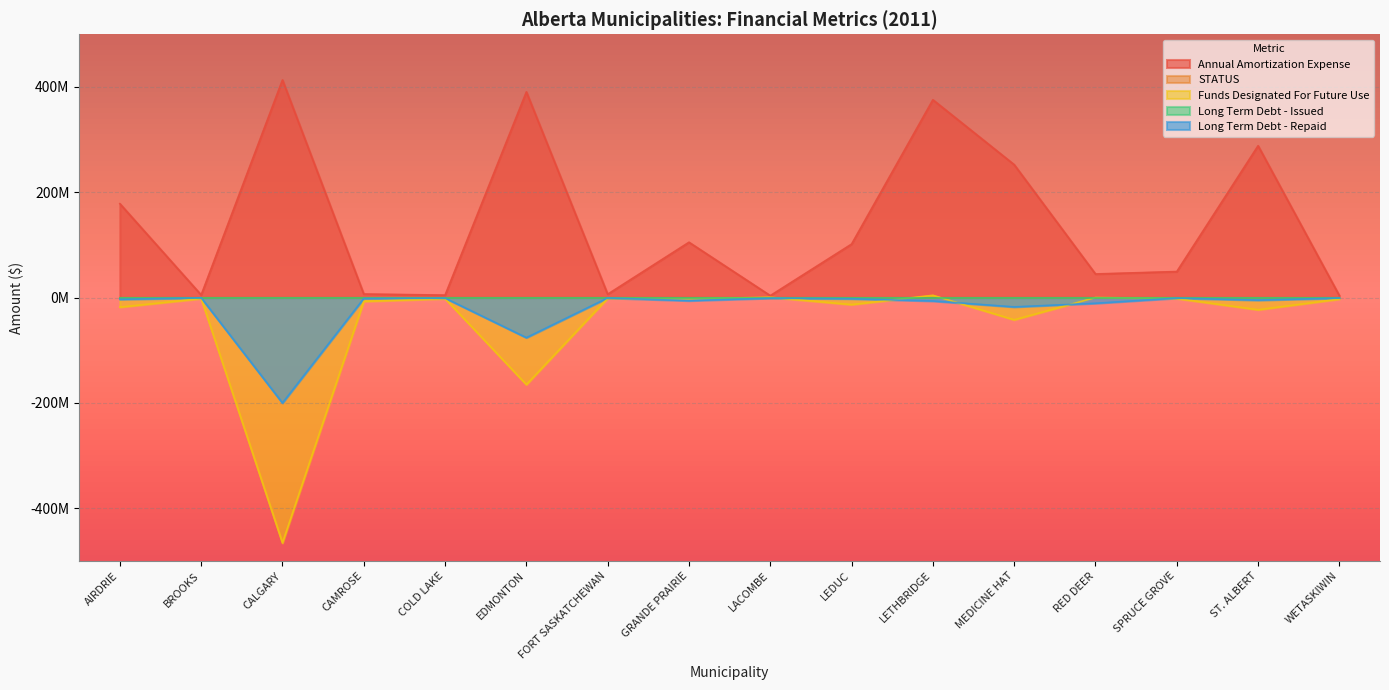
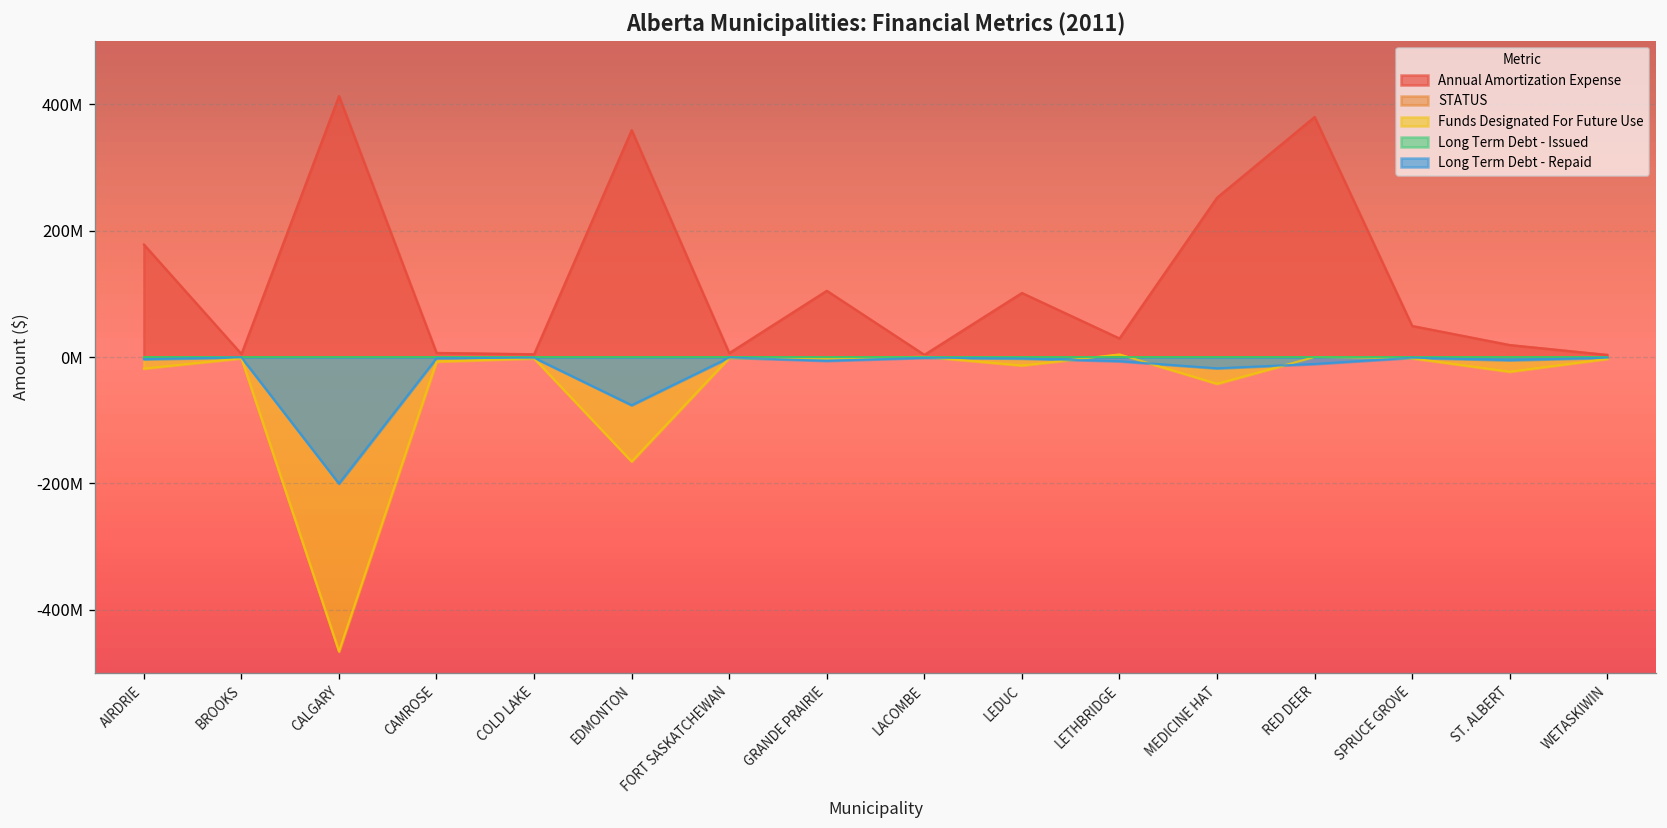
Annual Amortization Expense, EDMONTON: 390000000 -> 360000000
Annual Amortization Expense, LETHBRIDGE: 380000000 -> 30000000
Annual Amortization Expense, RED DEER: 40000000 -> 380000000
Annual Amortization Expense, ST. ALBERT: 290000000 -> 20000000
